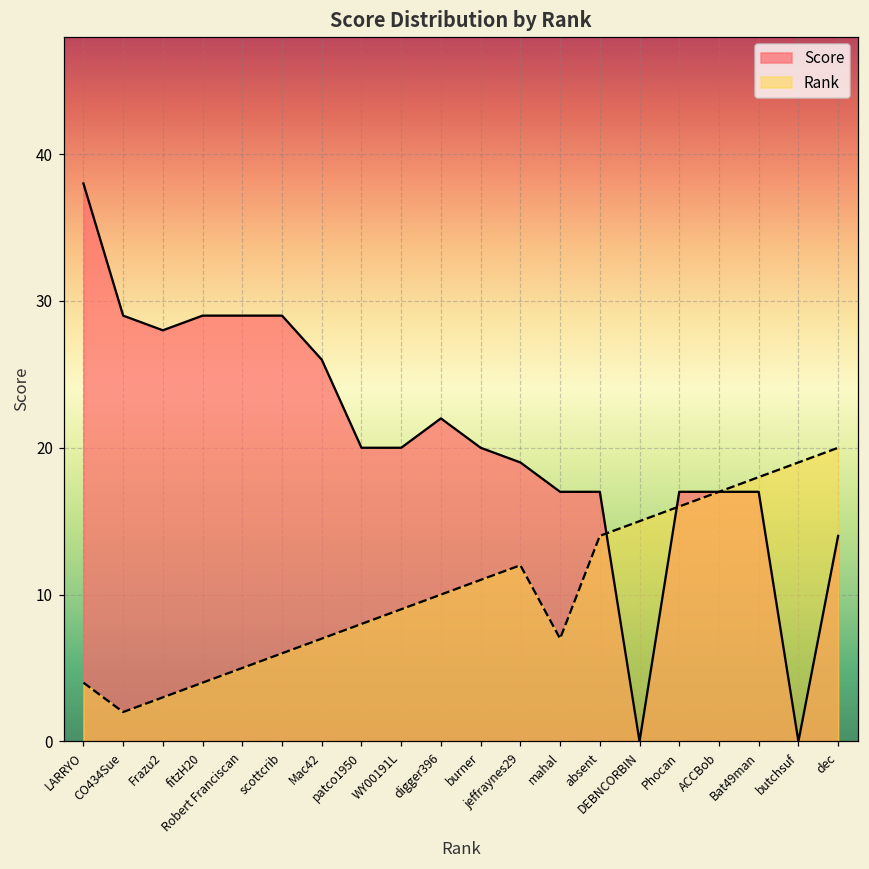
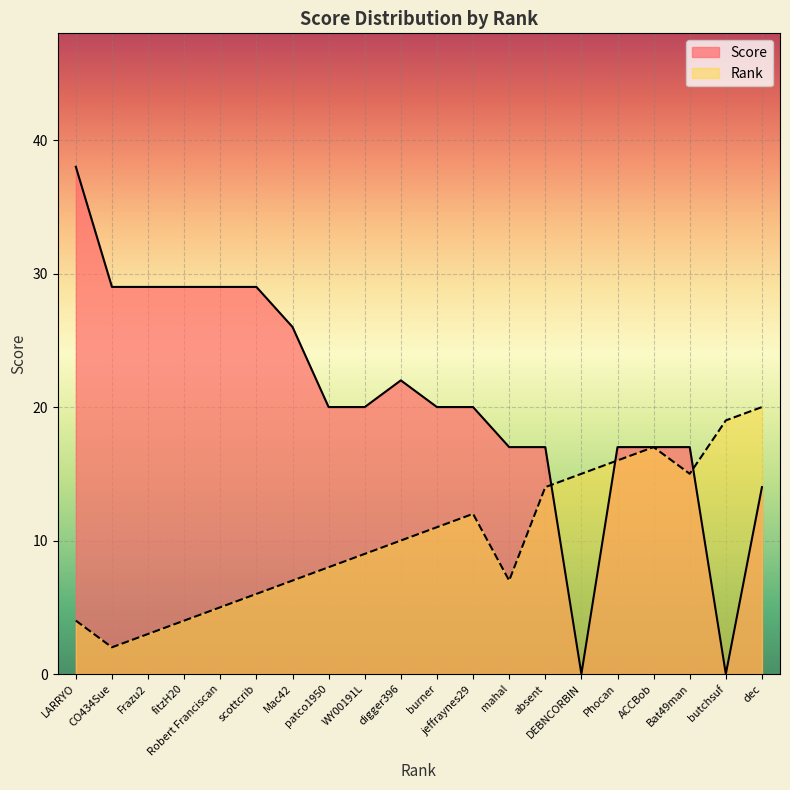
Score, Frazu2: 28 -> 29
Score, jeffraynes29: 19 -> 20
Rank, Bat49man: 18 -> 15
